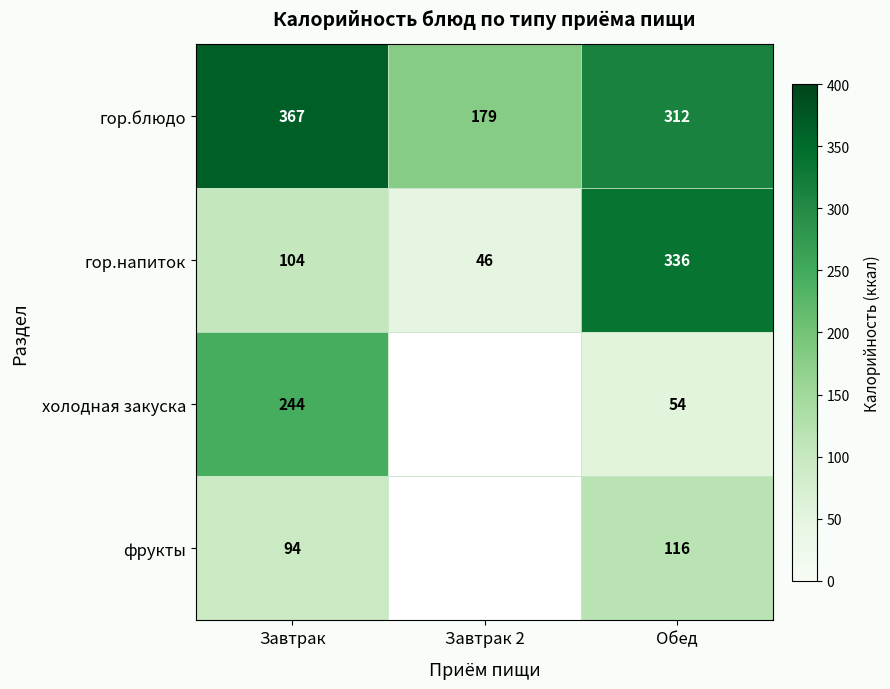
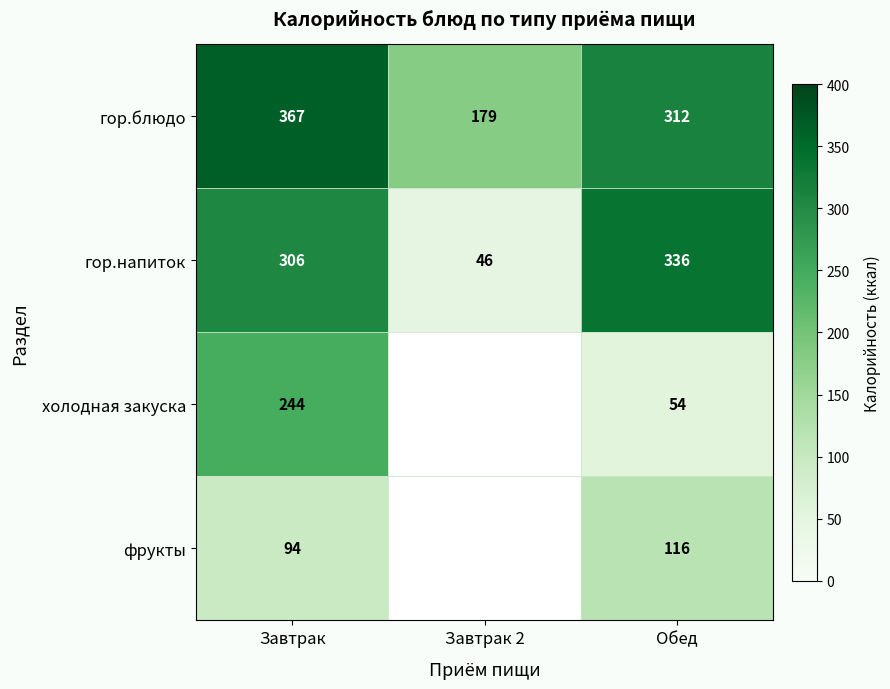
гор.напиток, Завтрак: 104 -> 306
